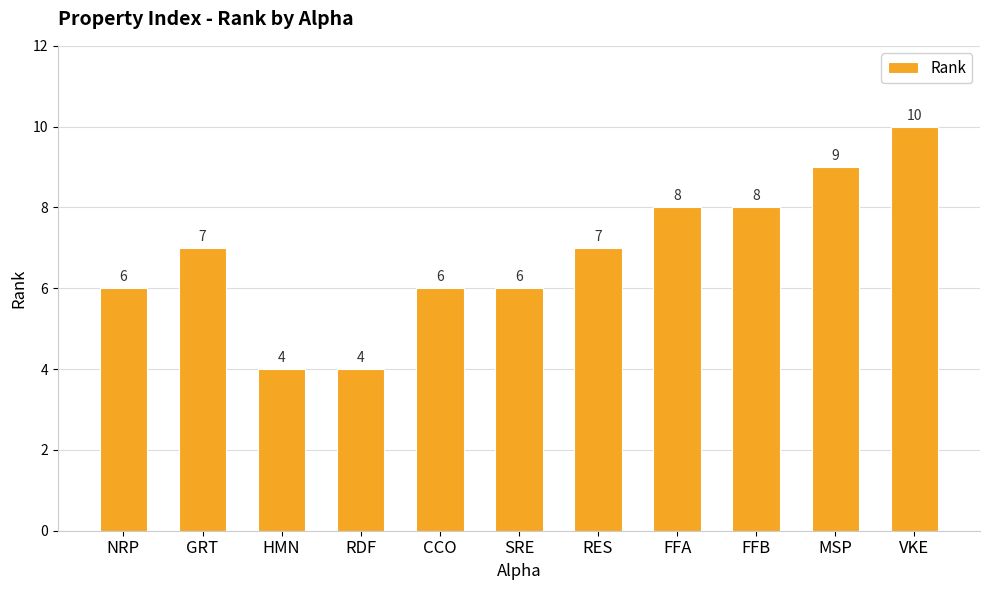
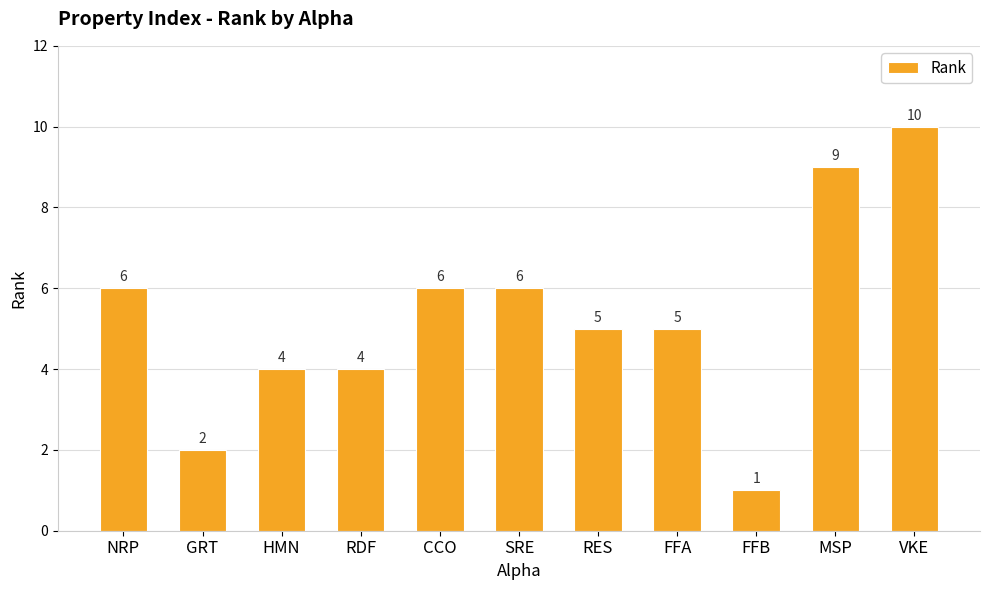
GRT: 7 -> 2
RES: 7 -> 5
FFA: 8 -> 5
FFB: 8 -> 1
